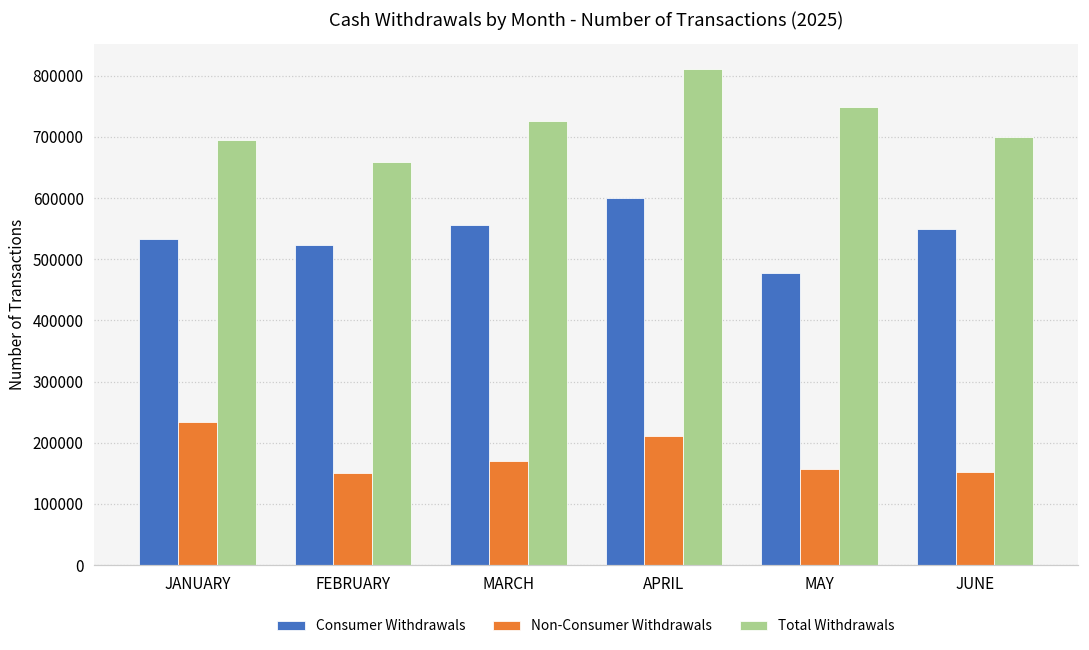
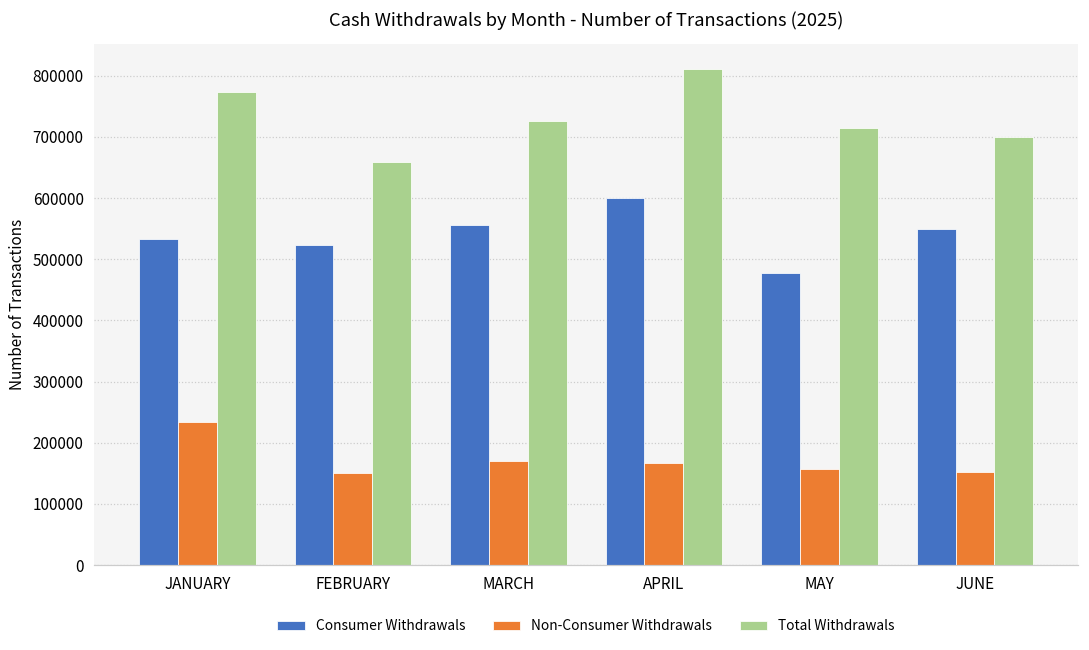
Total Withdrawals, JANUARY: 700000 -> 770000
Non-Consumer Withdrawals, APRIL: 210000 -> 170000
Total Withdrawals, MAY: 750000 -> 710000
